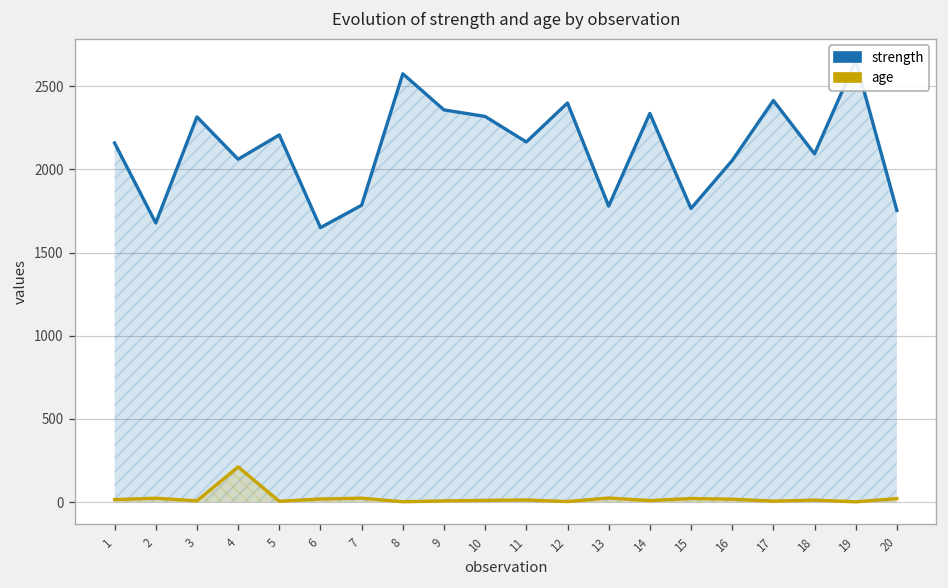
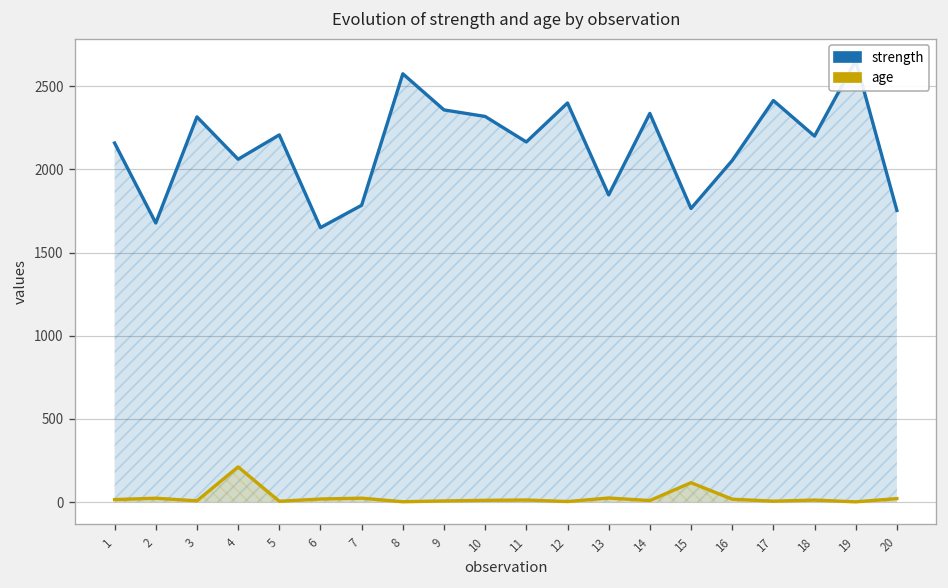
strength, 13: 1780 -> 1850
age, 15: 20 -> 120
strength, 18: 2090 -> 2200
